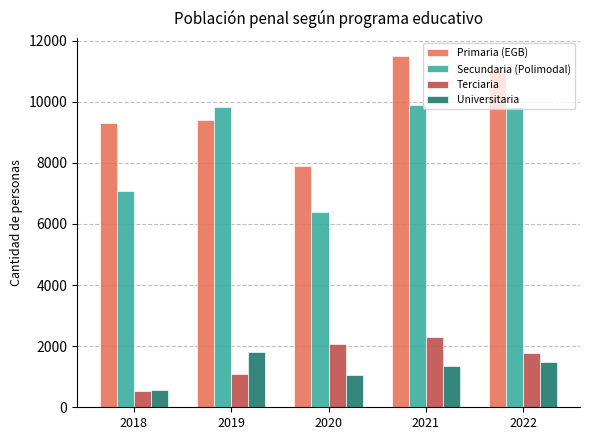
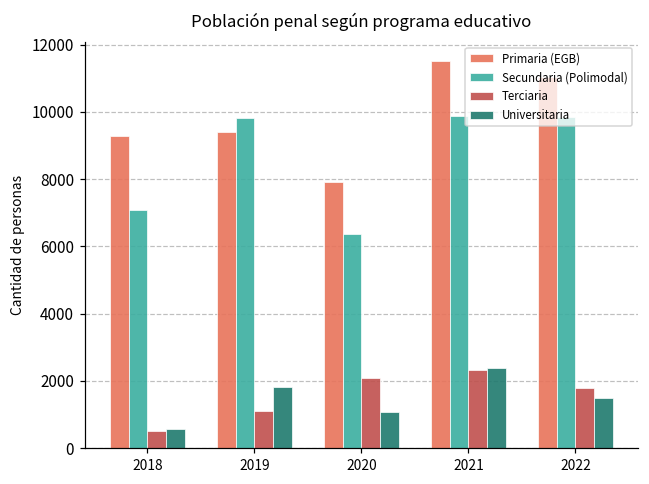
Universitaria, 2021: 1300 -> 2400
